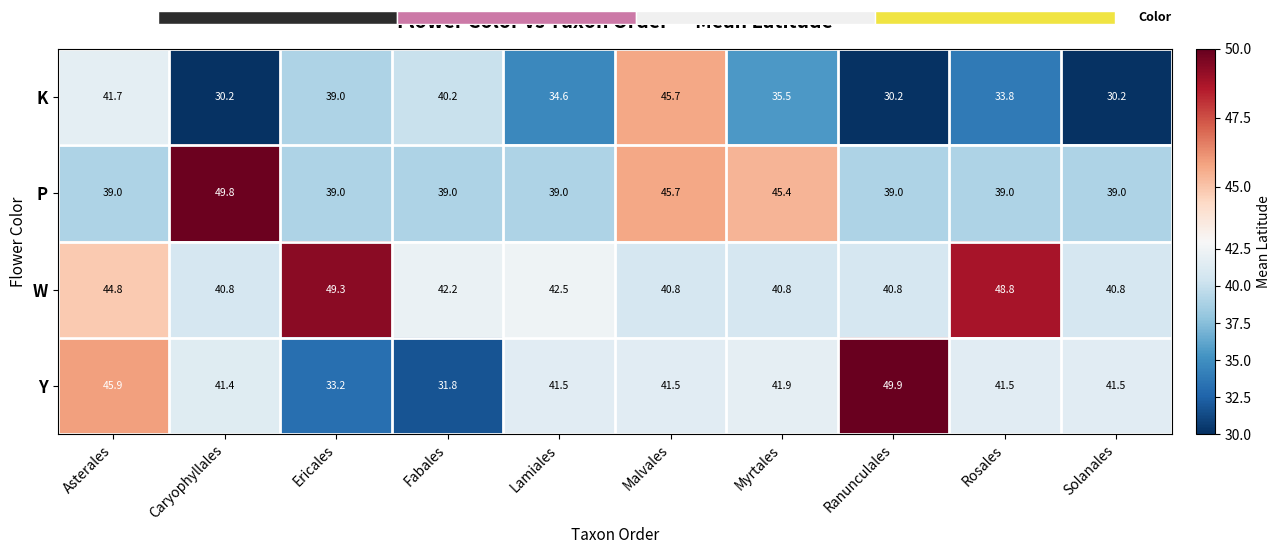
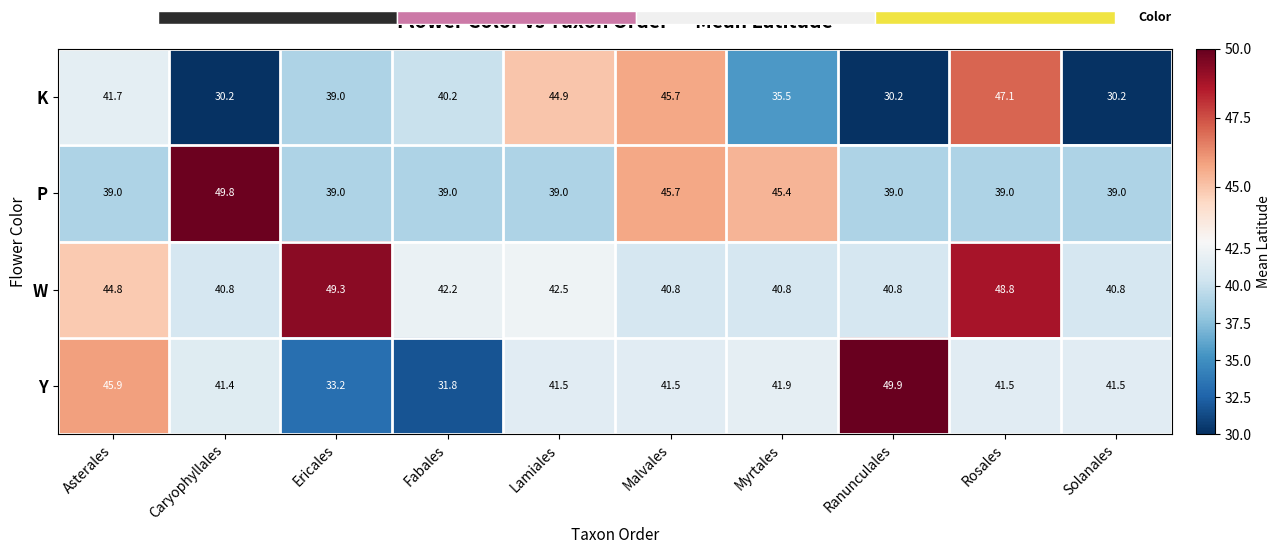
Flower Color vs Taxon Order — Mean Latitude, K, Lamiales: 34.6 -> 44.9
Flower Color vs Taxon Order — Mean Latitude, K, Rosales: 33.8 -> 47.1
